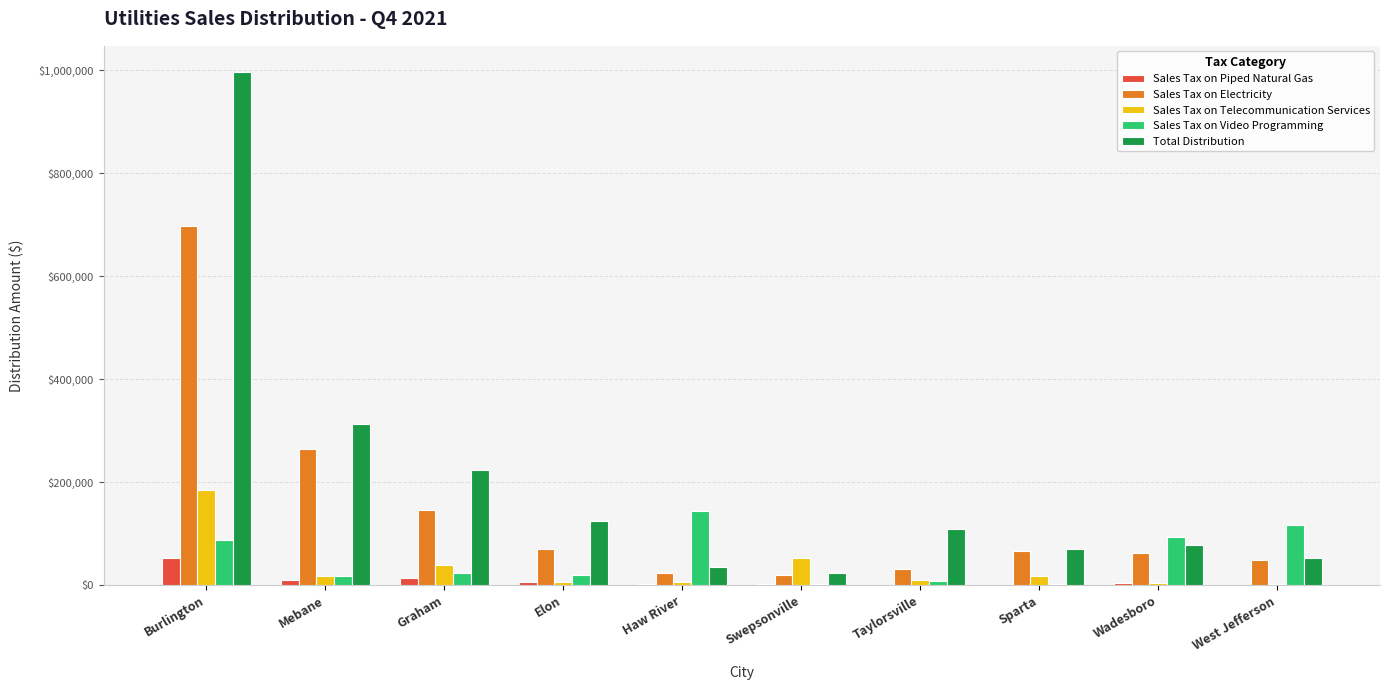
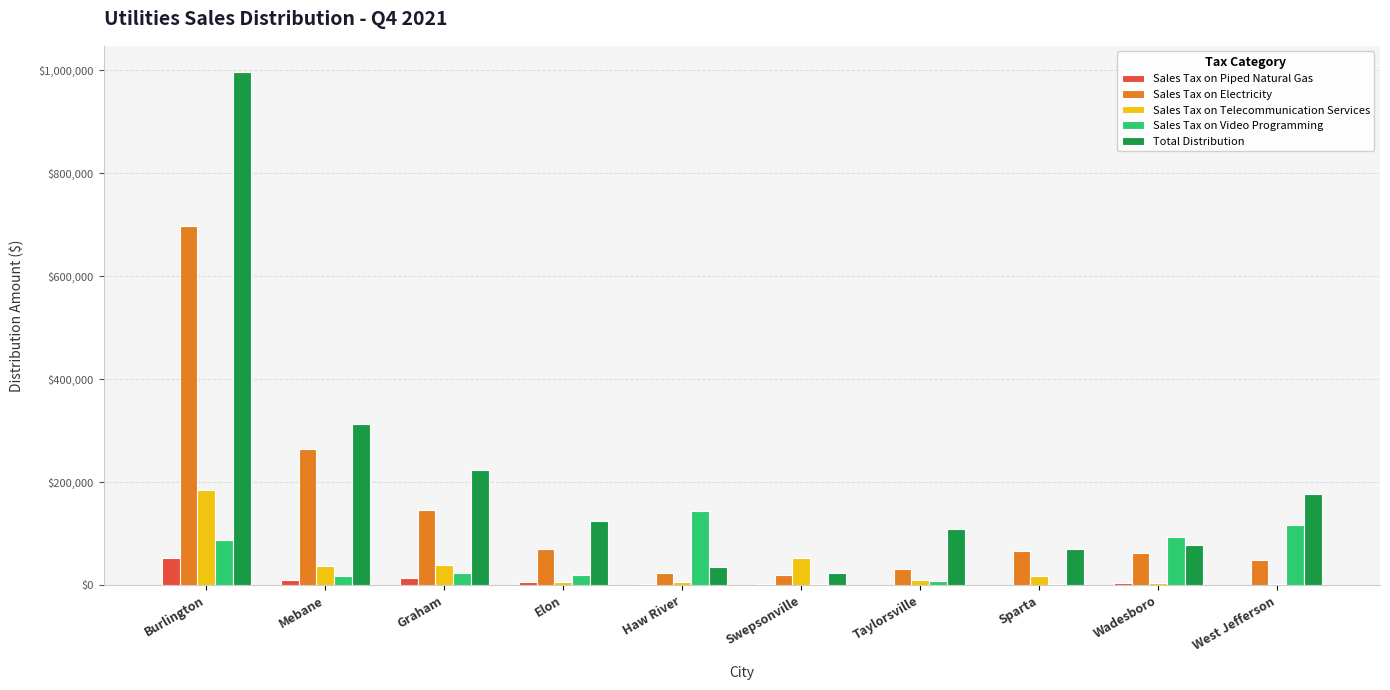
Sales Tax on Telecommunication Services, Mebane: $20,000 -> $40,000
Total Distribution, West Jefferson: $50,000 -> $180,000
